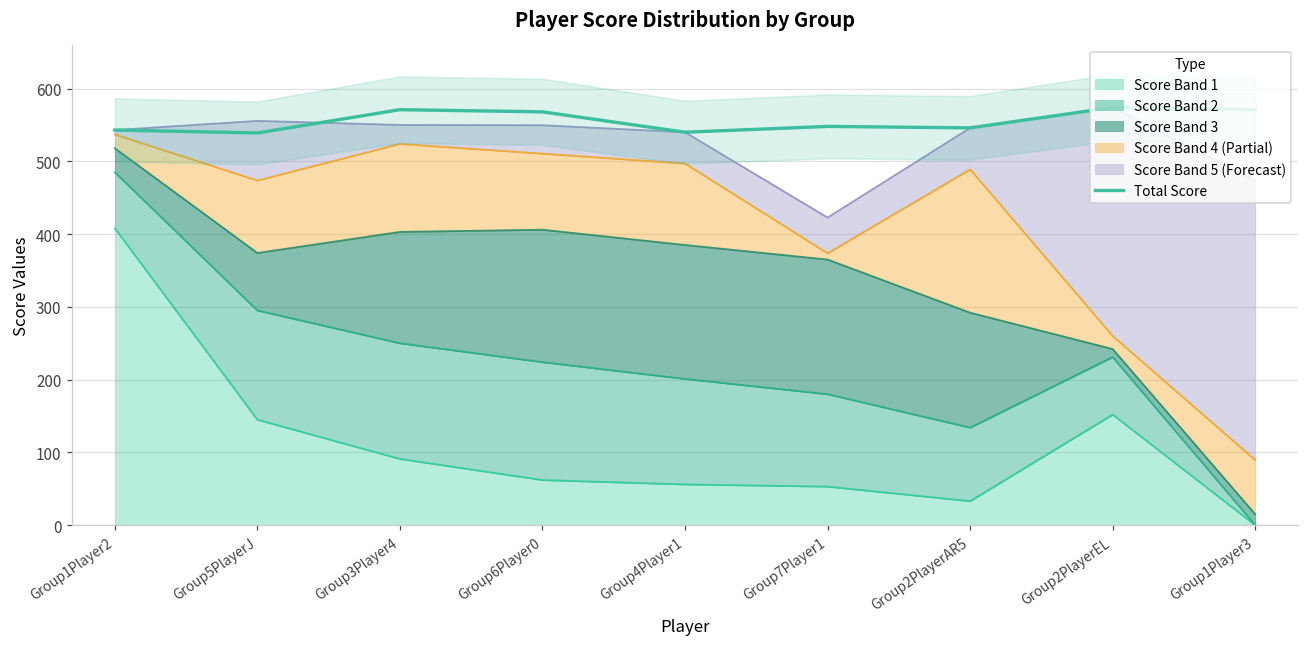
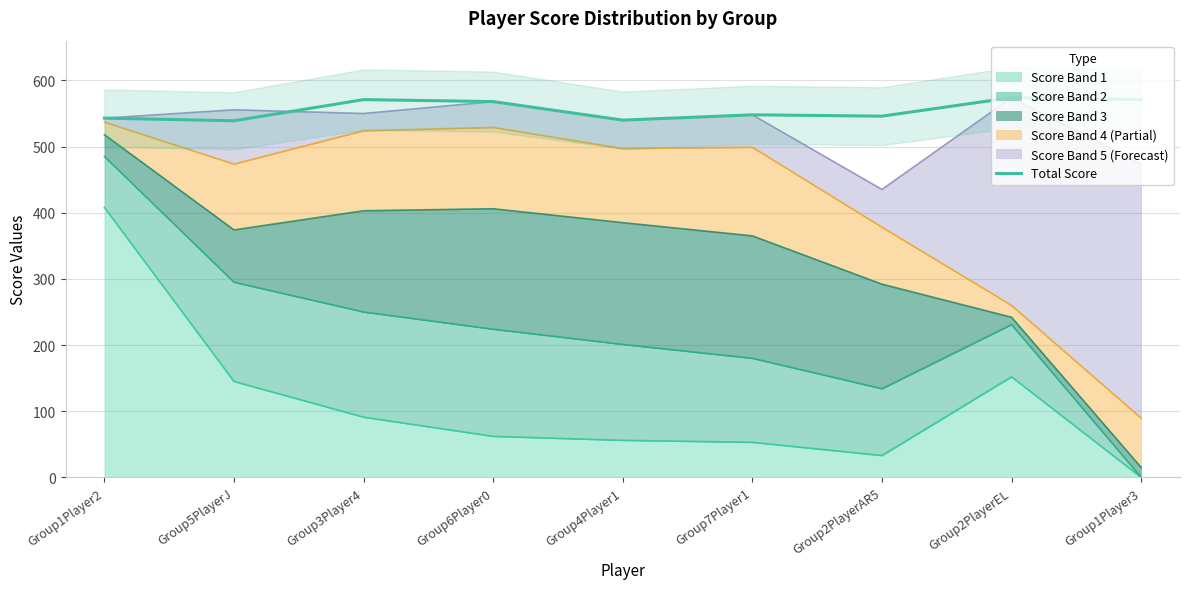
Score Band 4 (Partial), Group6Player0: 100 -> 120
Score Band 4 (Partial), Group7Player1: 10 -> 130
Score Band 4 (Partial), Group2PlayerAR5: 200 -> 90
